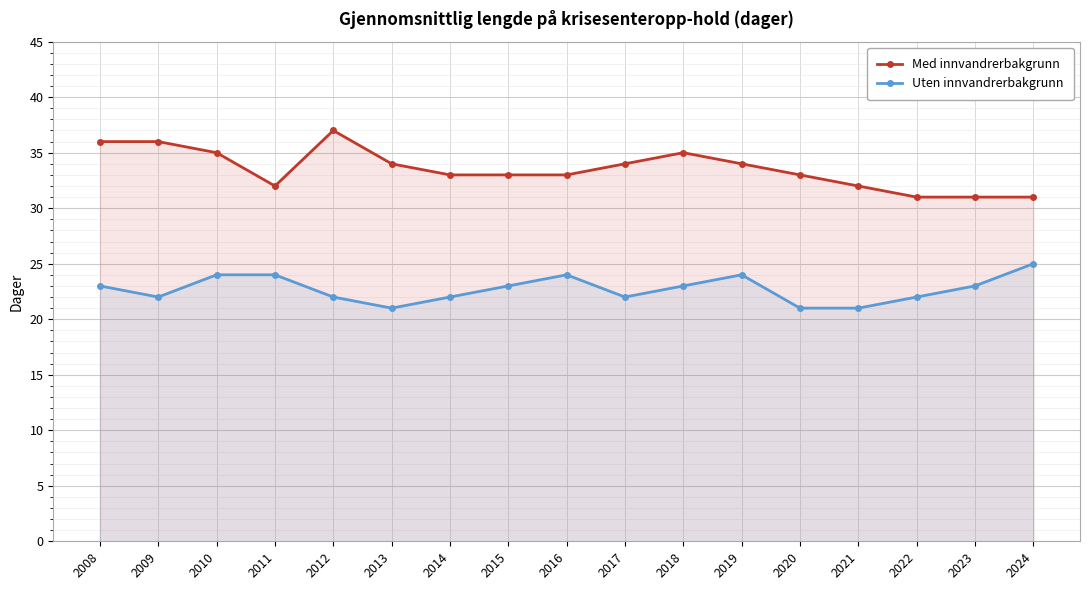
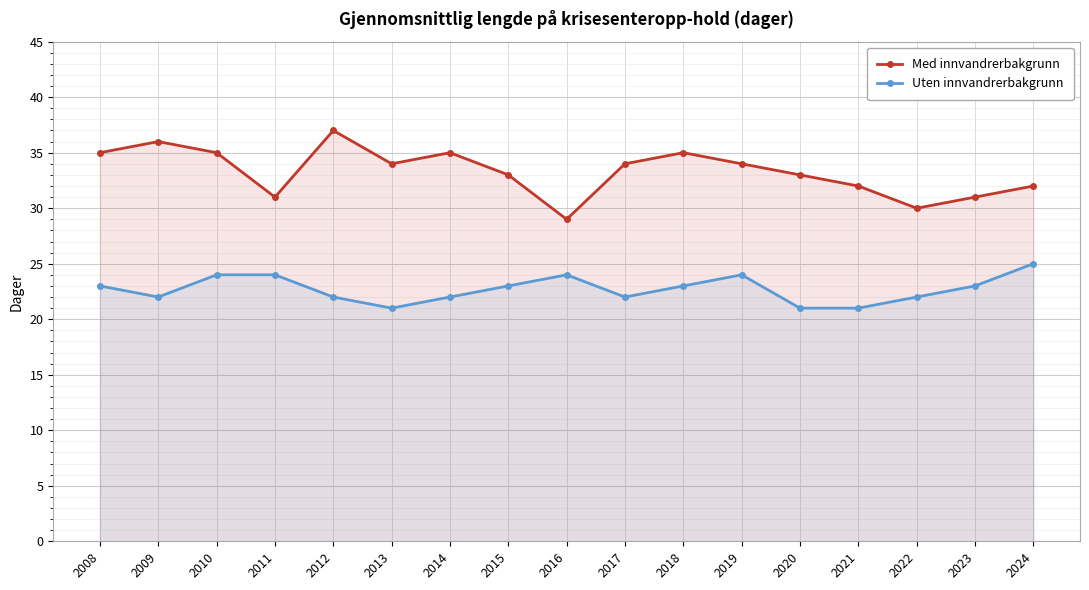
Med innvandrerbakgrunn, 2008: 36 -> 35
Med innvandrerbakgrunn, 2011: 32 -> 31
Med innvandrerbakgrunn, 2014: 33 -> 35
Med innvandrerbakgrunn, 2016: 33 -> 29
Med innvandrerbakgrunn, 2022: 31 -> 30
Med innvandrerbakgrunn, 2024: 31 -> 32
